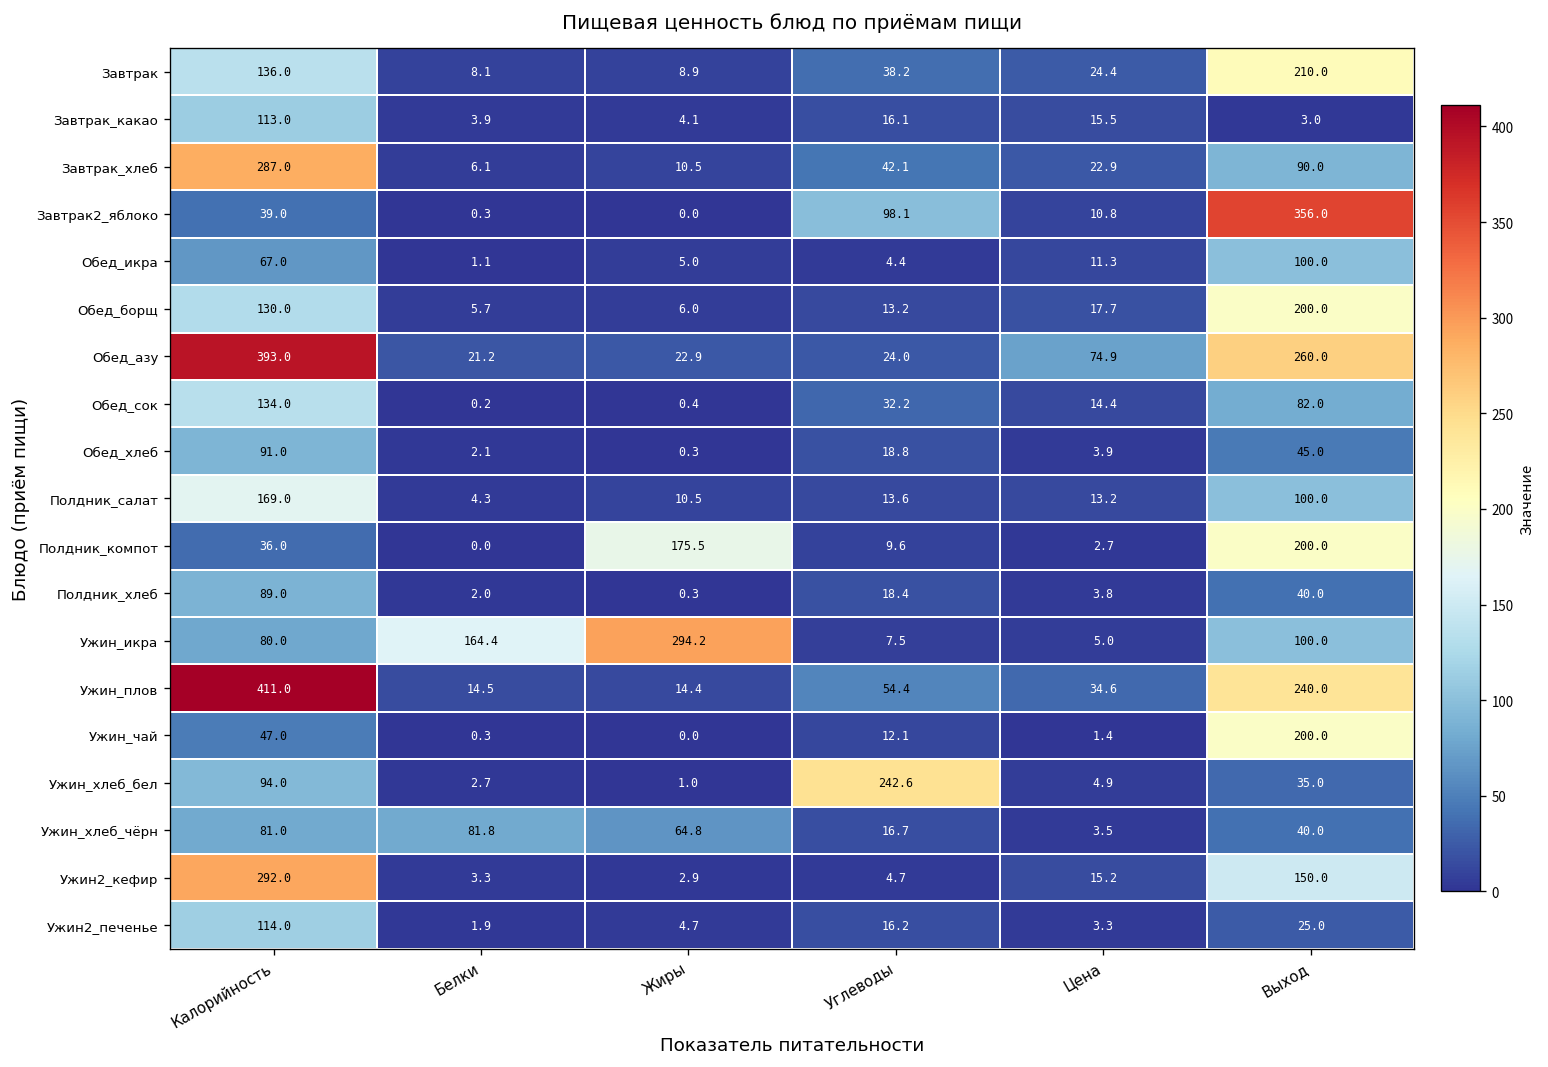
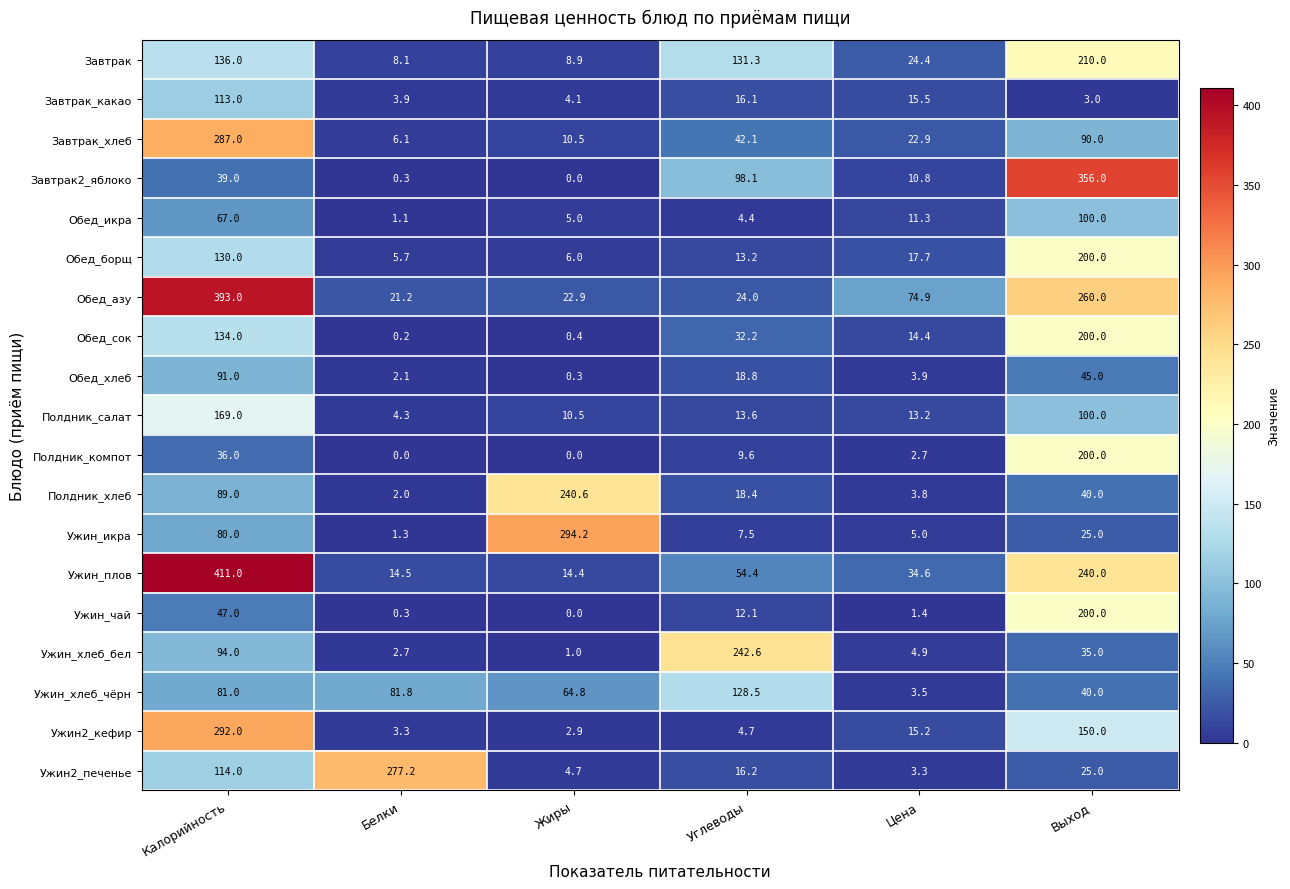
Завтрак, Углеводы: 38.2 -> 131.3
Обед_сок, Выход: 82.0 -> 200.0
Полдник_компот, Жиры: 175.5 -> 0.0
Полдник_хлеб, Жиры: 0.3 -> 240.6
Ужин_икра, Белки: 164.4 -> 1.3
Ужин_икра, Выход: 100.0 -> 25.0
Ужин_хлеб_чёрн, Углеводы: 16.7 -> 128.5
Ужин2_печенье, Белки: 1.9 -> 277.2
